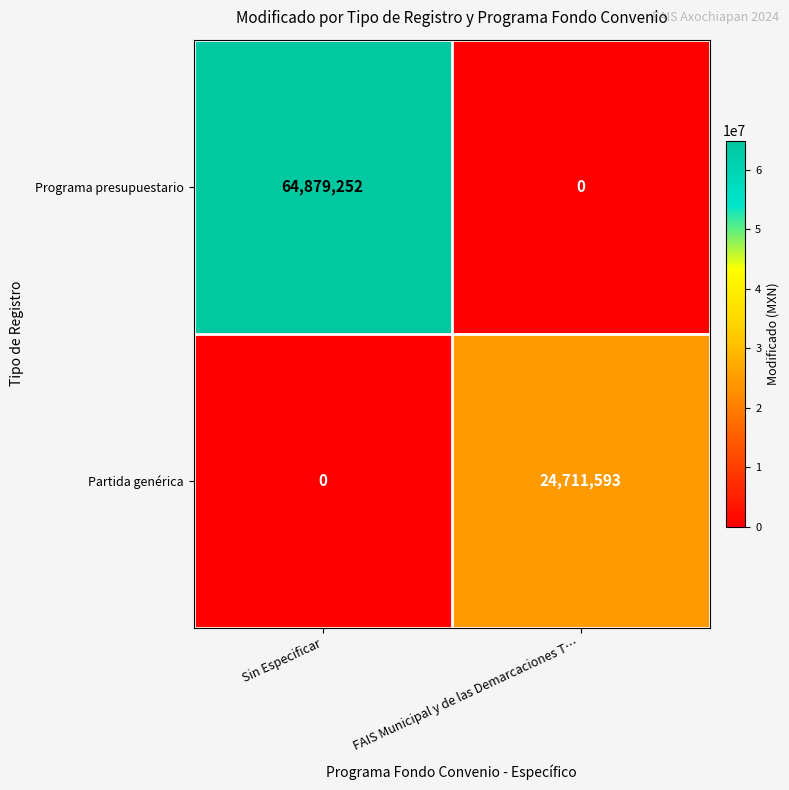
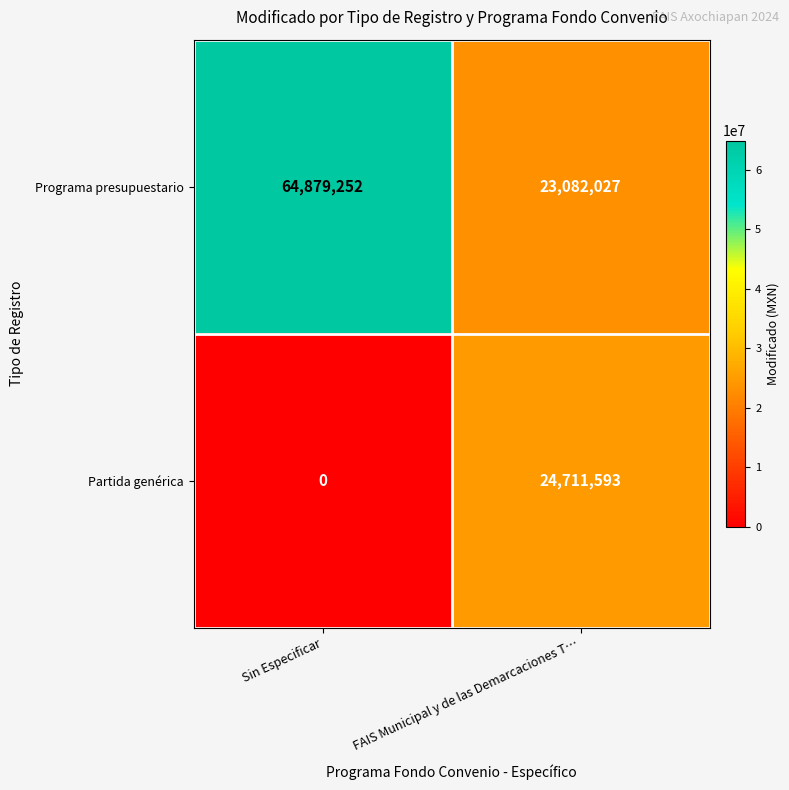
Programa presupuestario, FAIS Municipal y de las Demarcaciones T…: 0 -> 23,082,027
